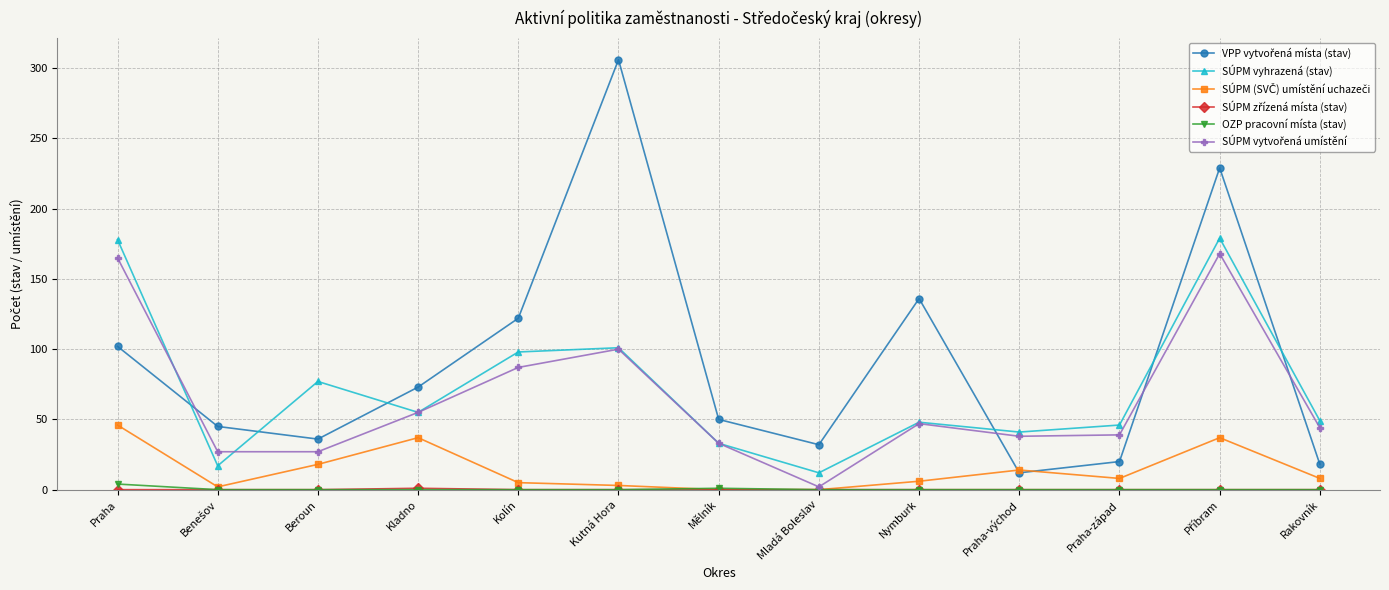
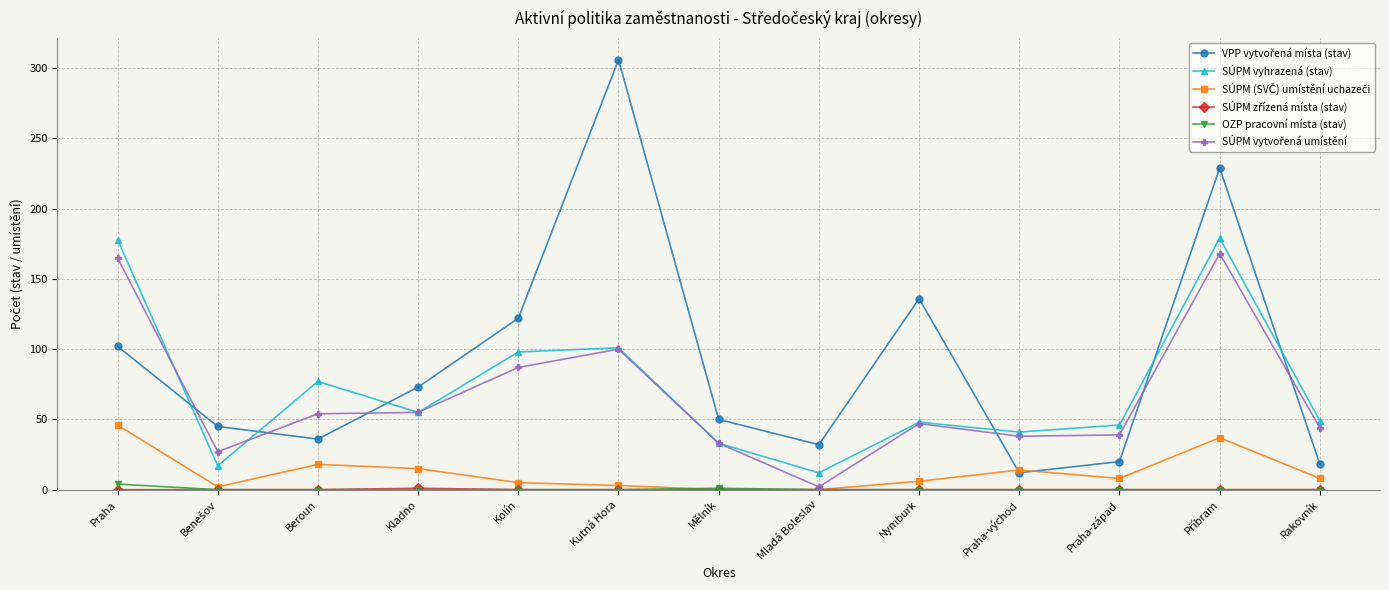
SÚPM vytvořená umístění, Beroun: 27 -> 54
SÚPM (SVČ) umístění uchazeči, Kladno: 37 -> 15
